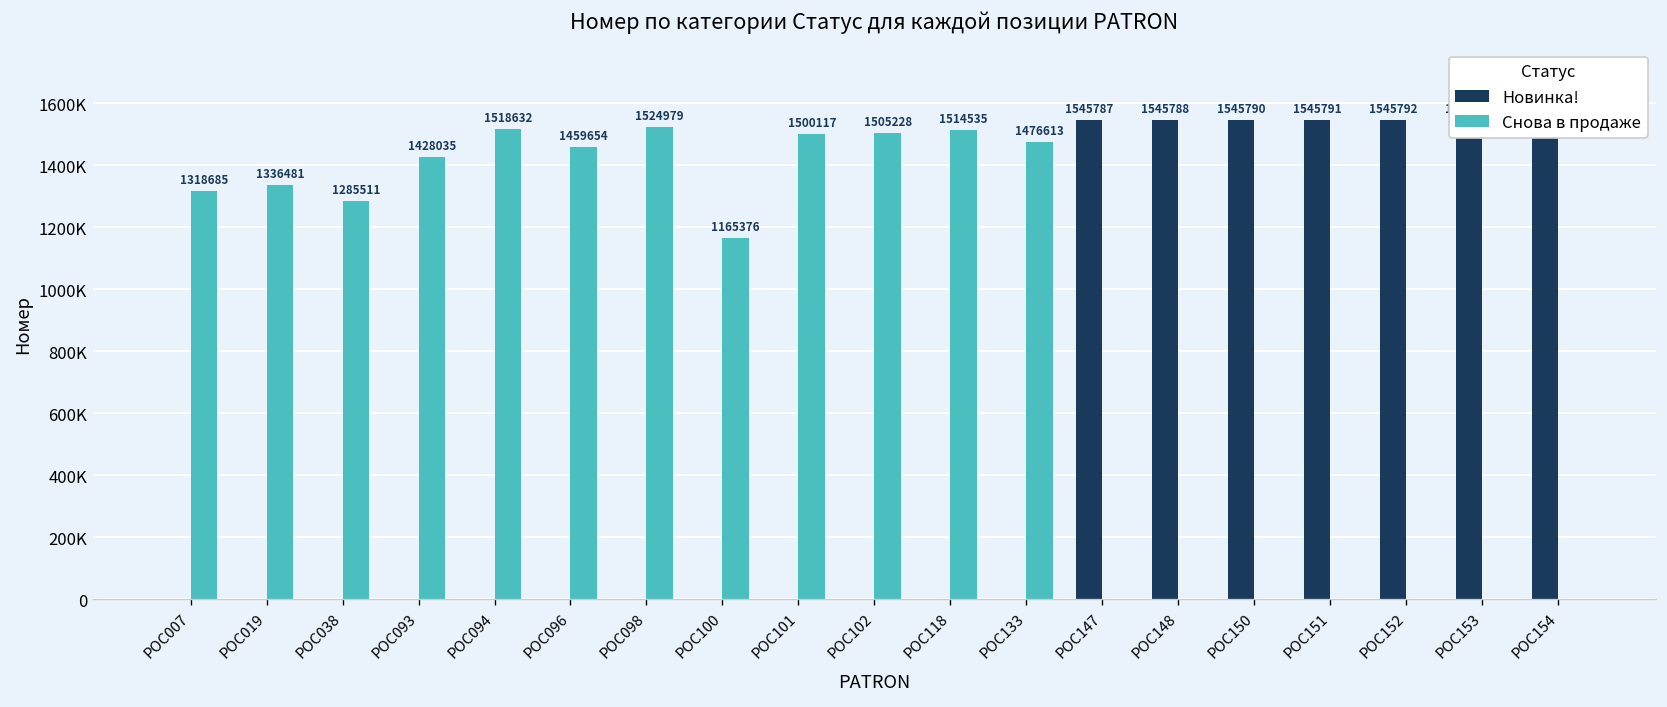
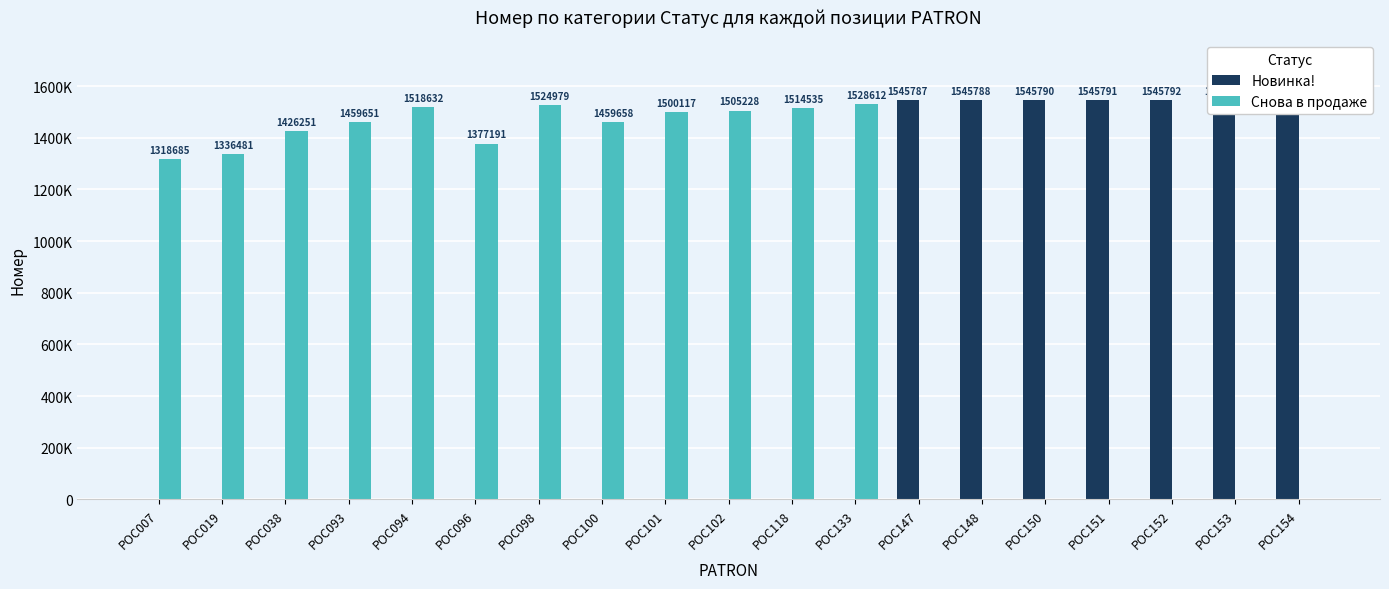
Снова в продаже, POC038: 1285511 -> 1426251
Снова в продаже, POC093: 1428035 -> 1459651
Снова в продаже, POC096: 1459654 -> 1377191
Снова в продаже, POC100: 1165376 -> 1459658
Снова в продаже, POC133: 1476613 -> 1528612
